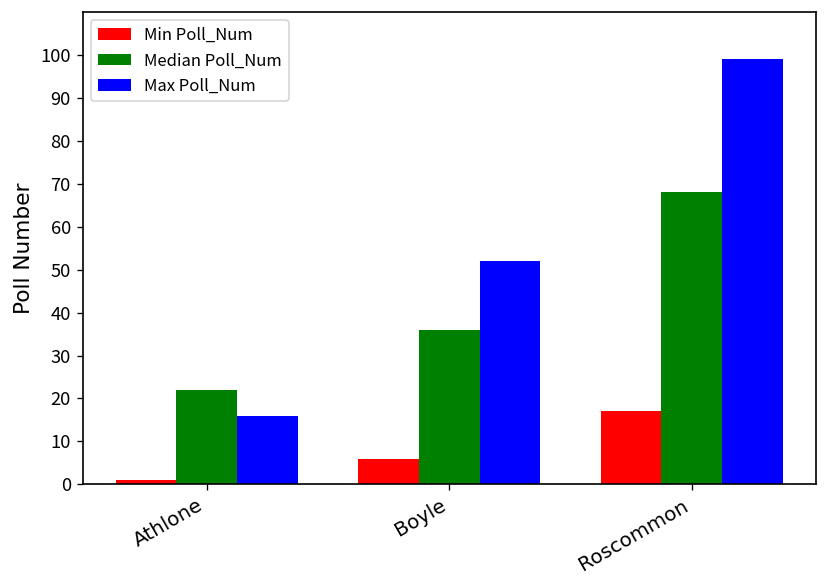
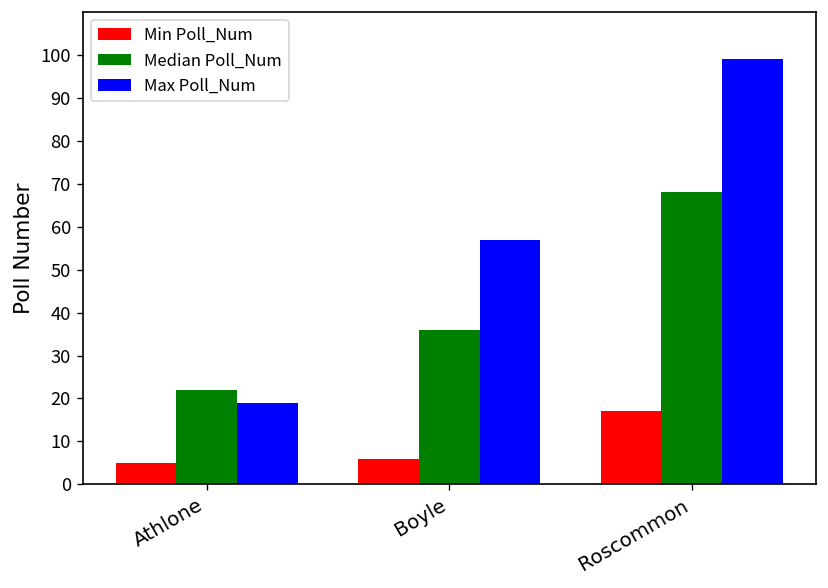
Min Poll_Num, Athlone: 1 -> 5
Max Poll_Num, Athlone: 16 -> 19
Max Poll_Num, Boyle: 52 -> 57
